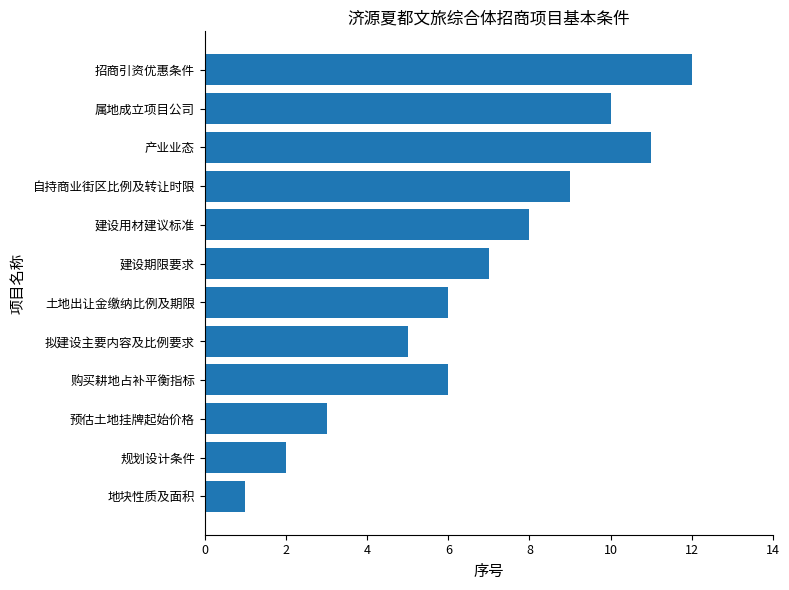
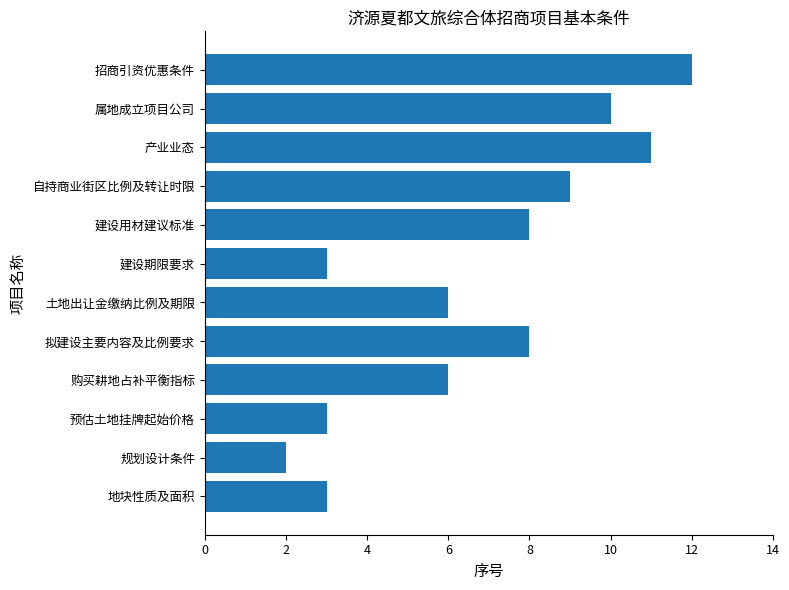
建设期限要求: 7 -> 3
拟建设主要内容及比例要求: 5 -> 8
地块性质及面积: 1 -> 3
